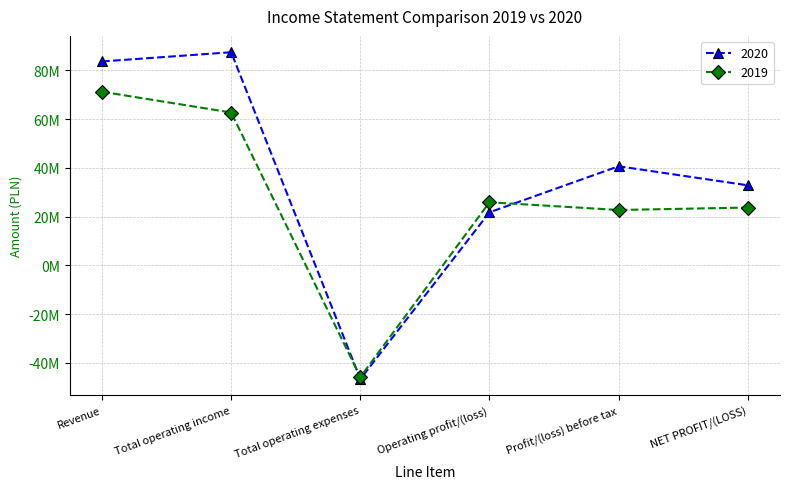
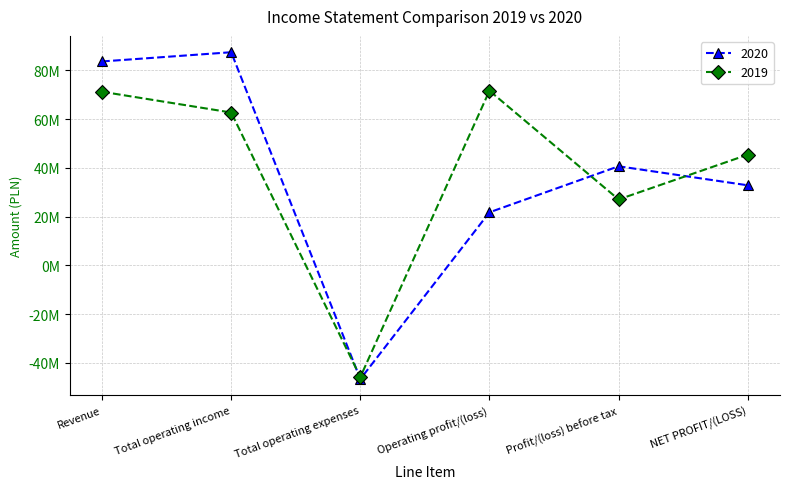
2019, Operating profit/(loss): 26000000 -> 72000000
2019, Profit/(loss) before tax: 23000000 -> 27000000
2019, NET PROFIT/(LOSS): 24000000 -> 45000000
